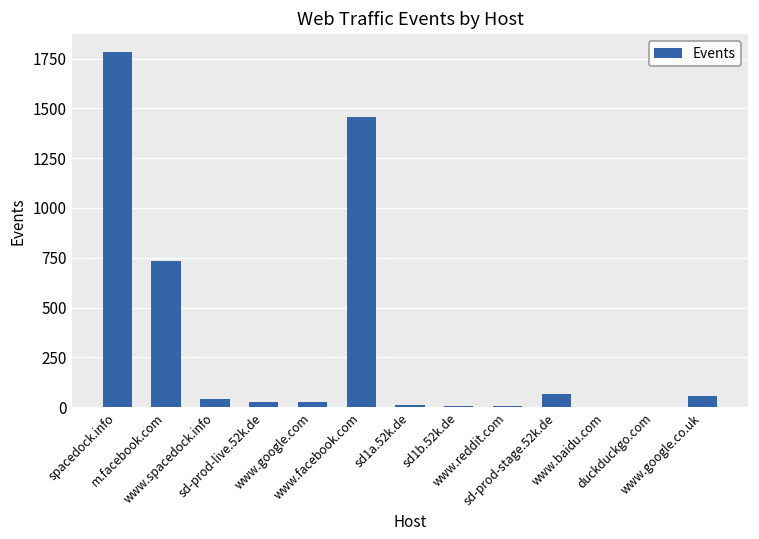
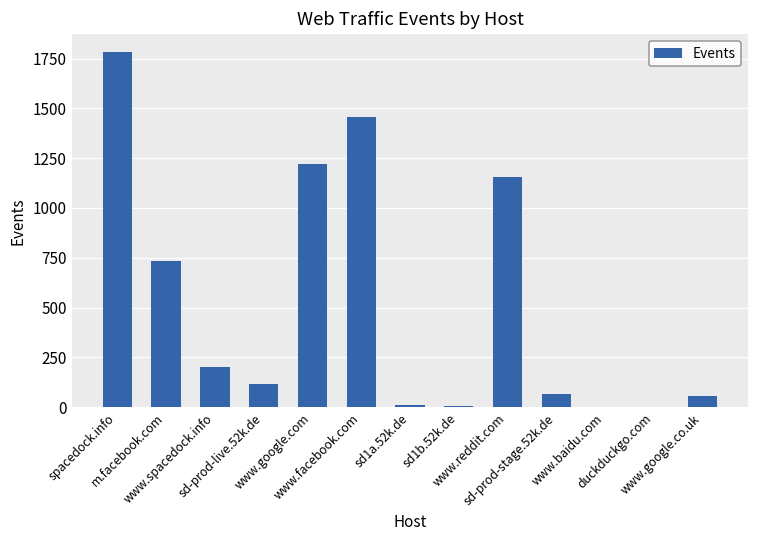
www.spacedock.info: 40 -> 200
sd-prod-live.52k.de: 30 -> 120
www.google.com: 20 -> 1220
www.reddit.com: 0 -> 1150
